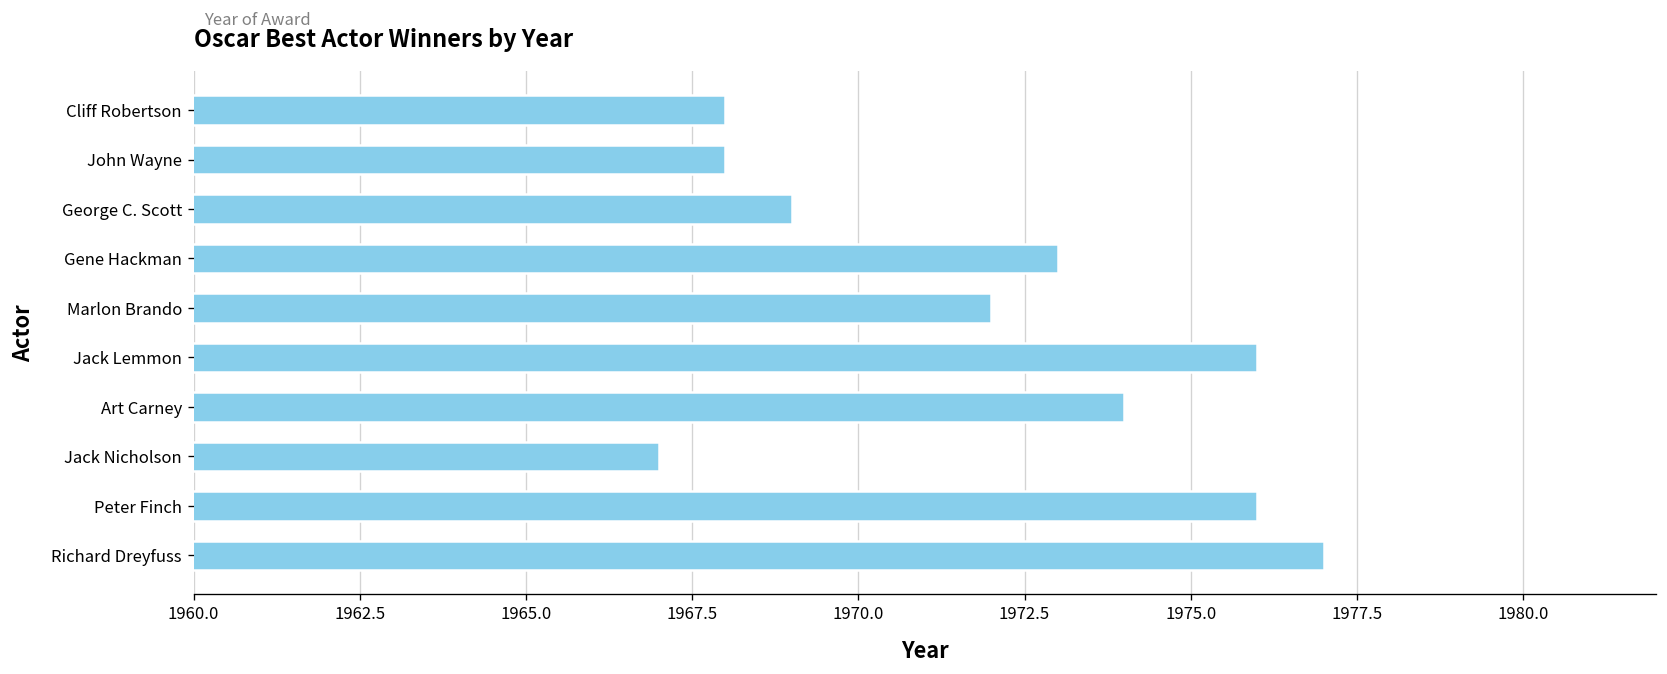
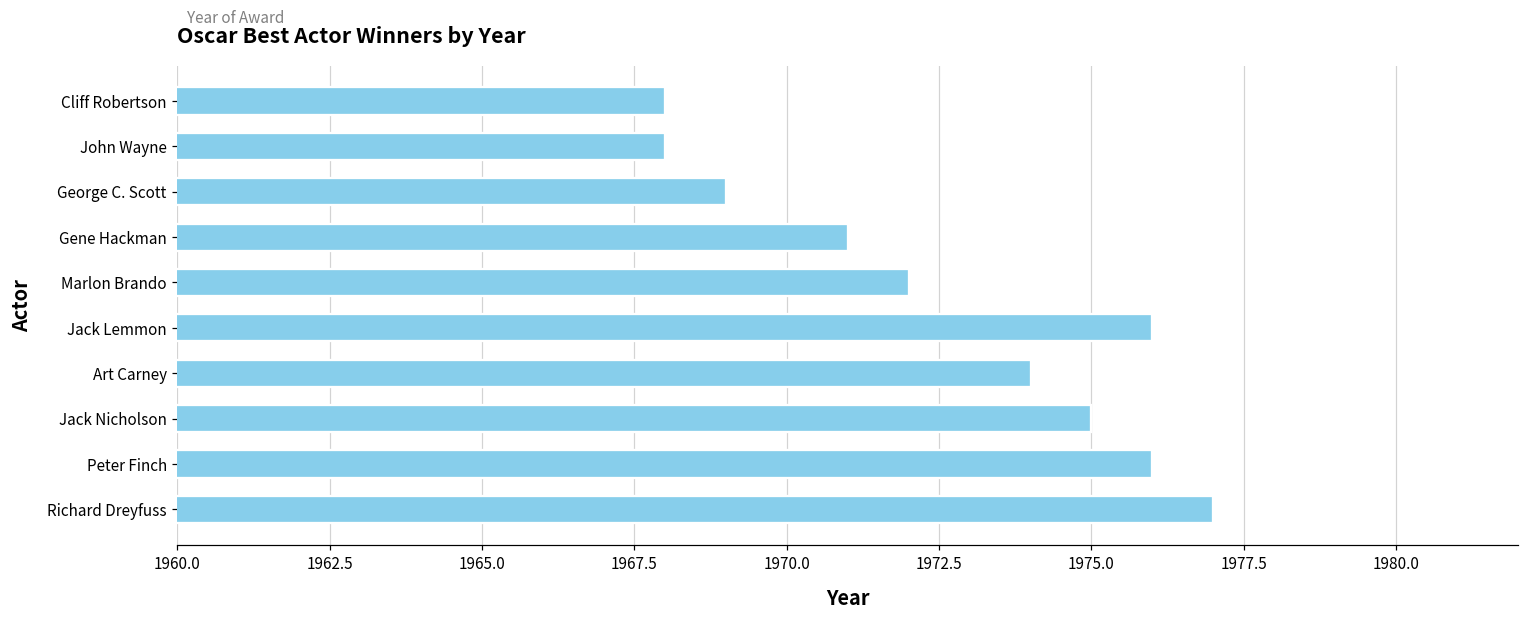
Gene Hackman: 1973 -> 1971
Jack Nicholson: 1967 -> 1975
